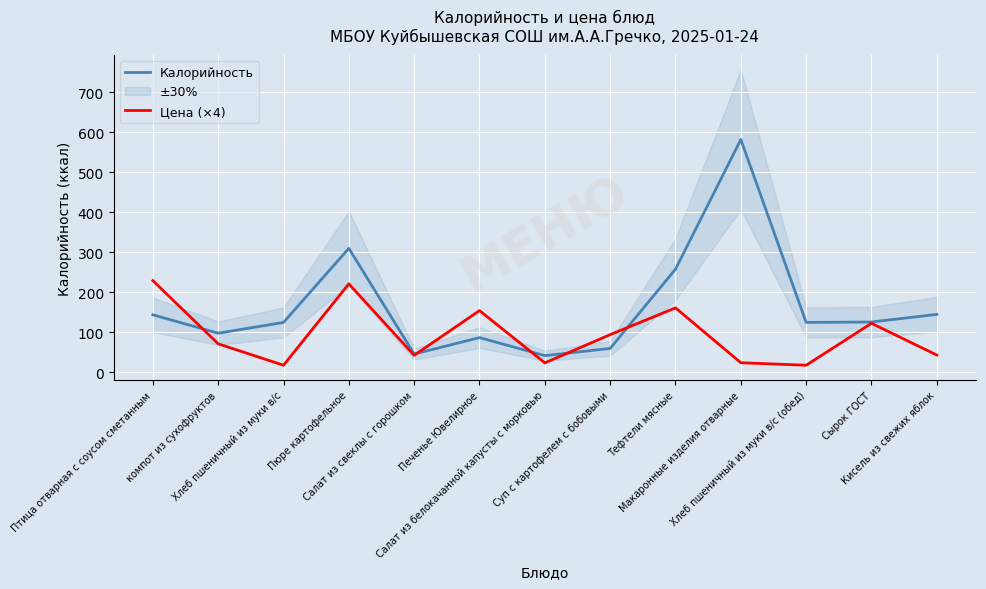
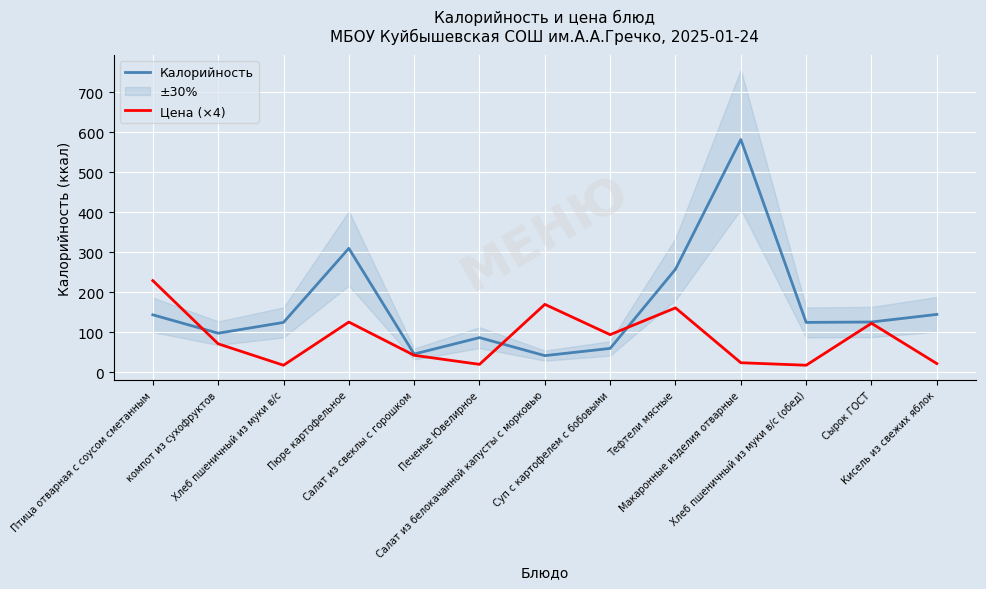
Цена (×4), Пюре картофельное: 220 -> 130
Цена (×4), Печенье Ювелирное: 150 -> 20
Цена (×4), Салат из белокачанной капусты с морковью: 20 -> 170
Цена (×4), Кисель из свежих яблок: 40 -> 20
